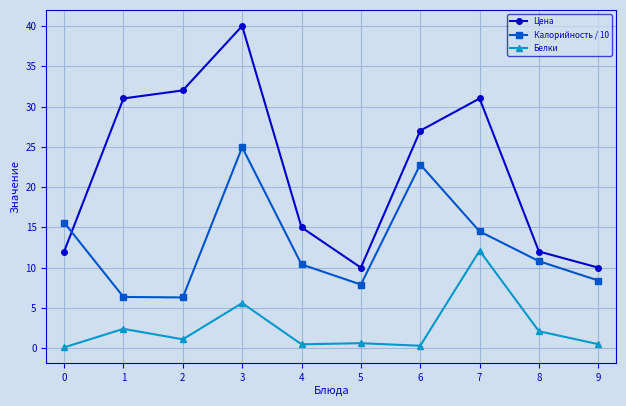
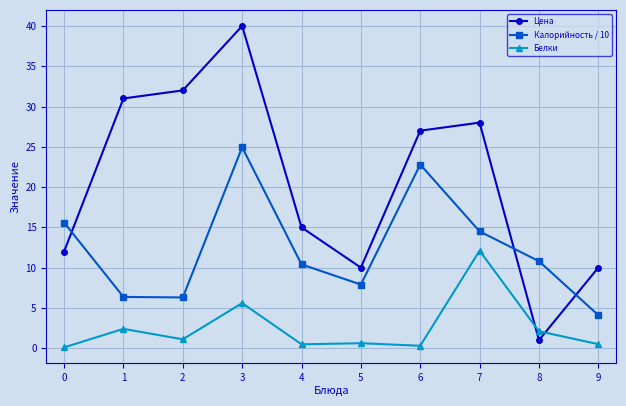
Цена, 7: 31 -> 28
Цена, 8: 12 -> 1
Калорийность / 10, 9: 8 -> 4
